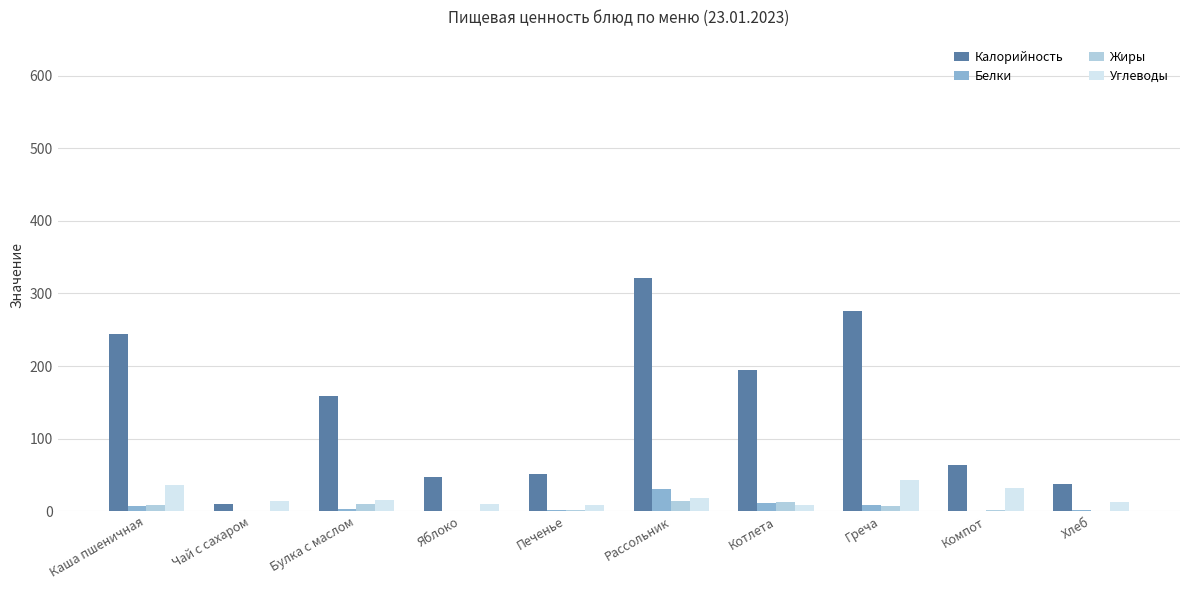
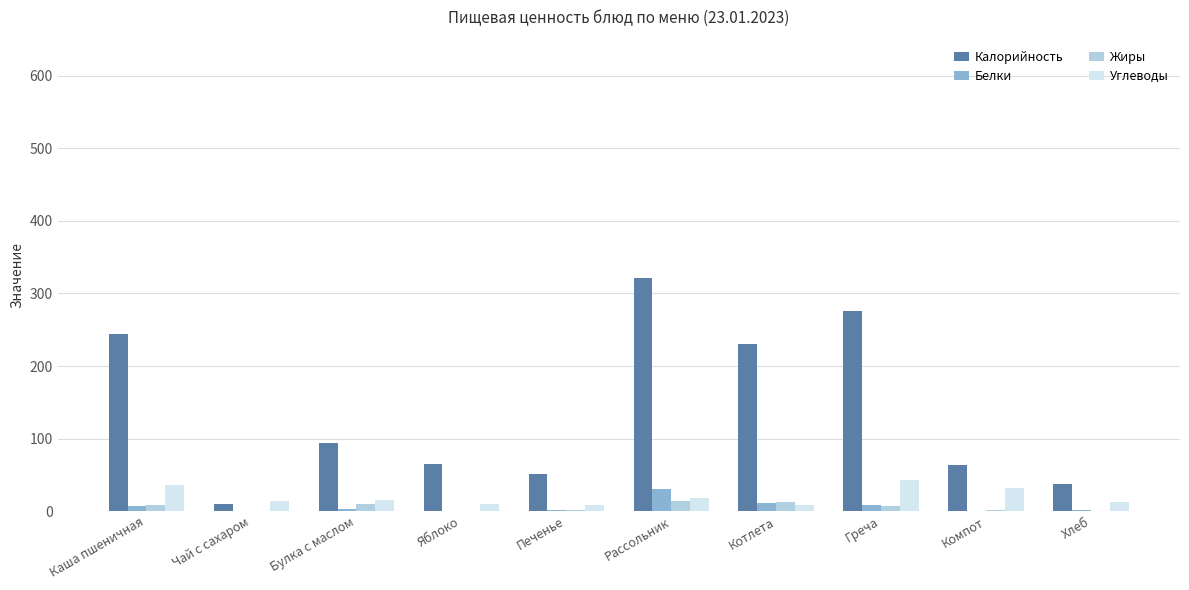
Калорийность, Булка с маслом: 160 -> 90
Калорийность, Яблоко: 50 -> 70
Калорийность, Котлета: 190 -> 230
